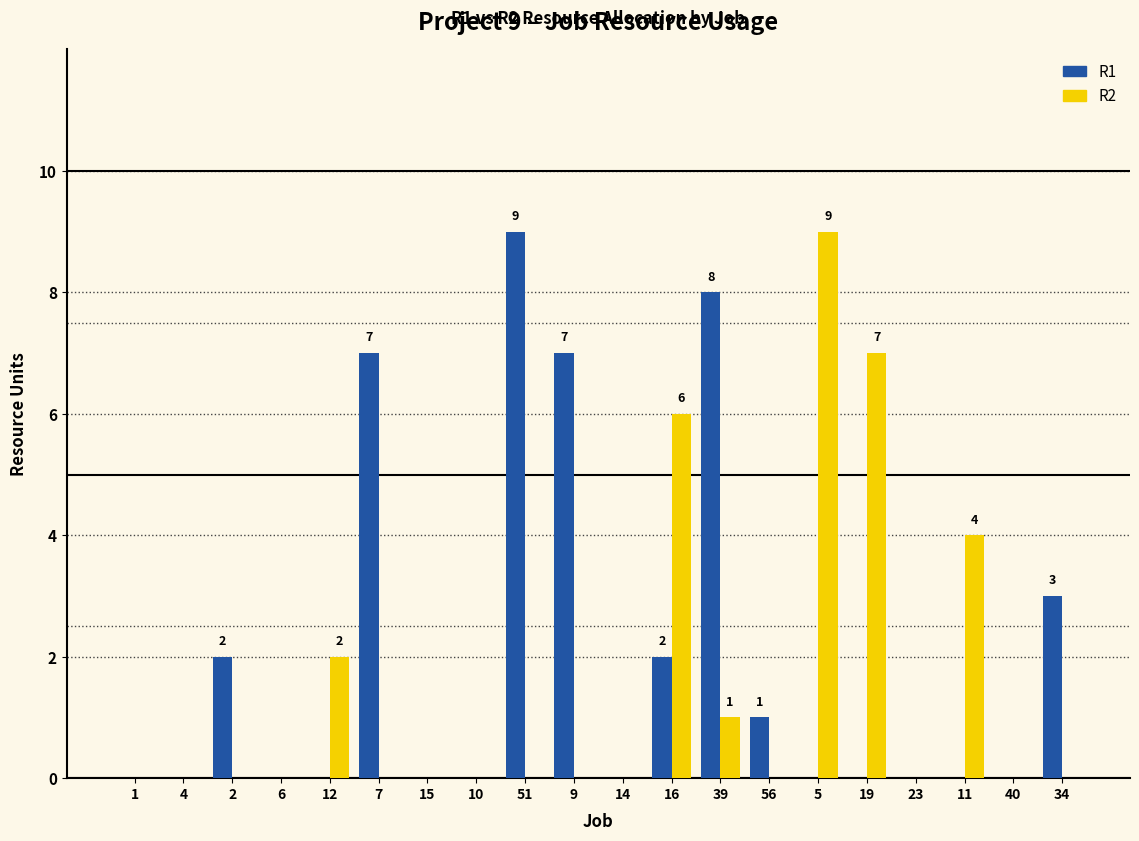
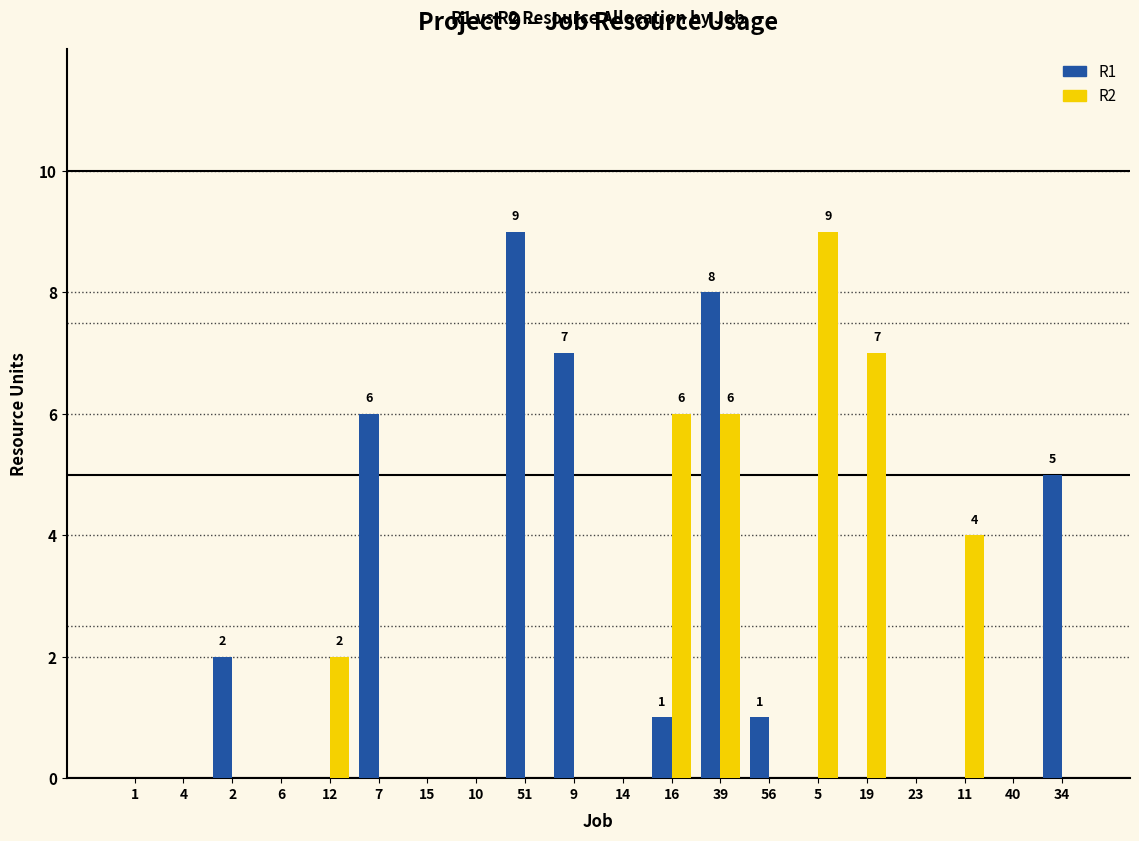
R1, 7: 7 -> 6
R1, 16: 2 -> 1
R2, 39: 1 -> 6
R1, 34: 3 -> 5
